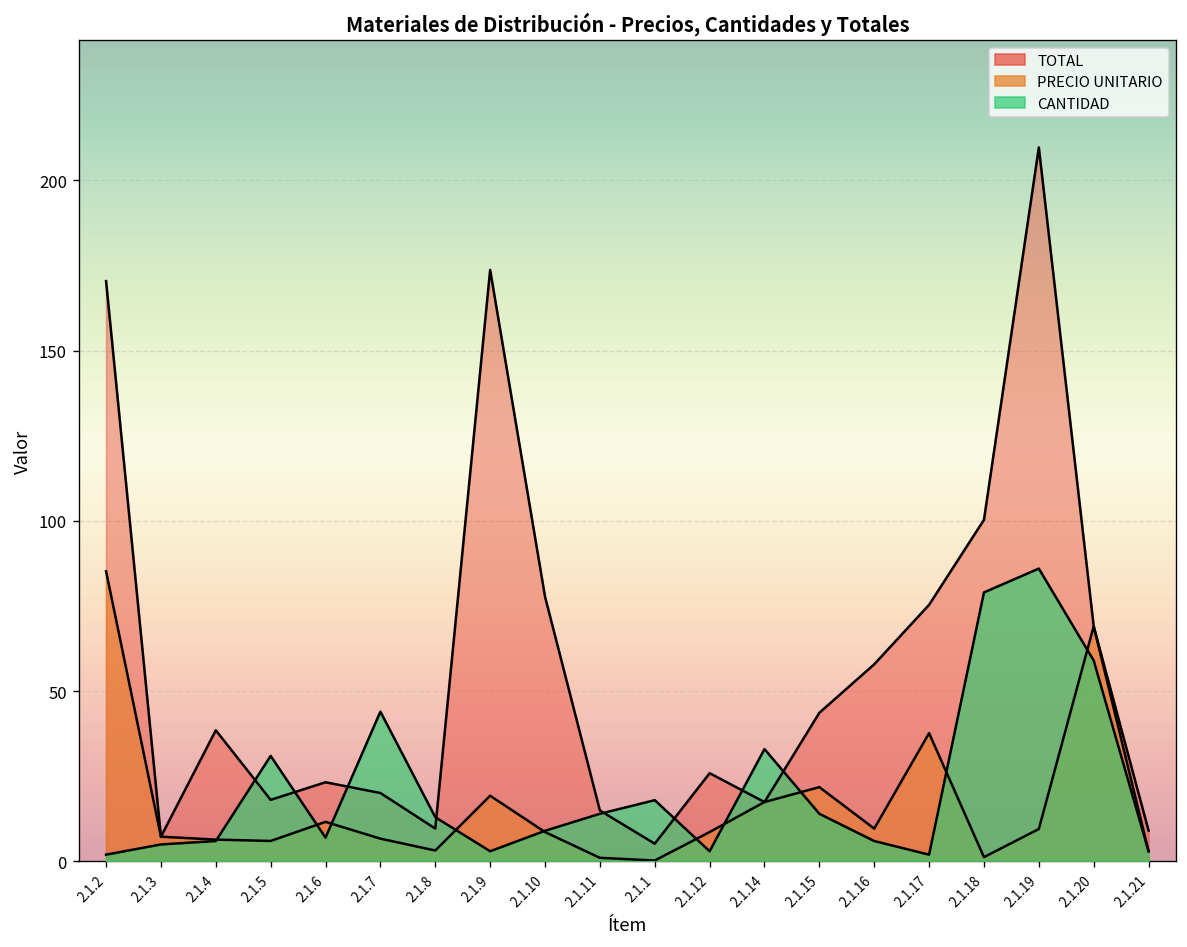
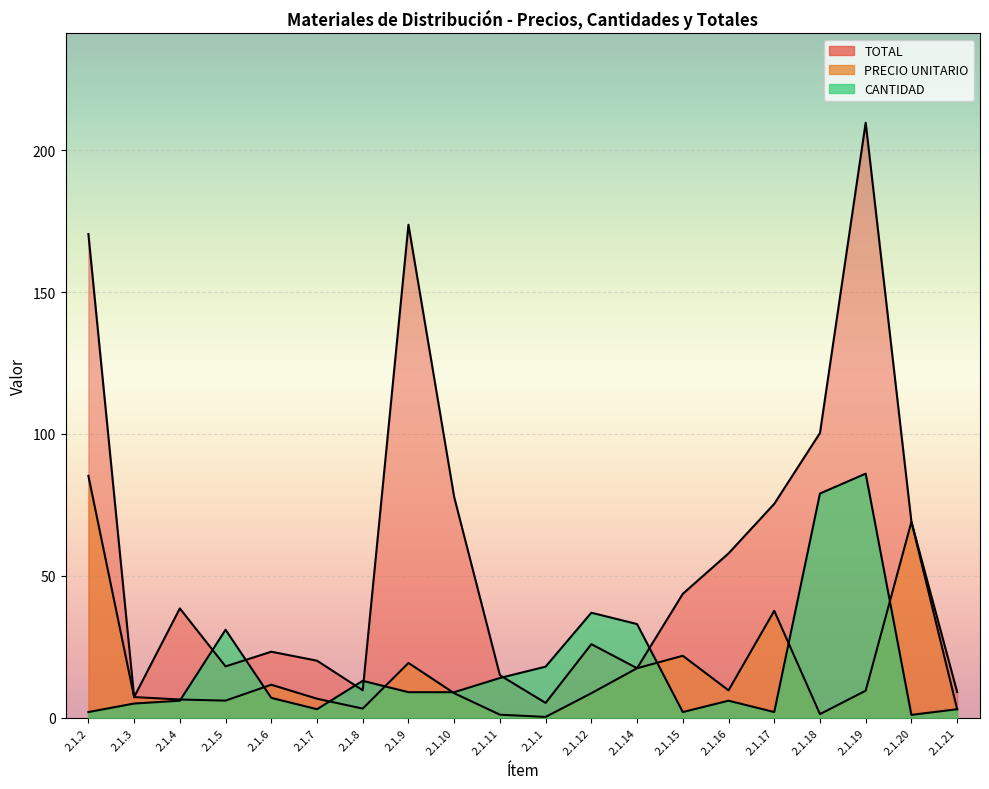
CANTIDAD, 2.1.7: 44 -> 3
CANTIDAD, 2.1.9: 3 -> 9
CANTIDAD, 2.1.12: 3 -> 37
CANTIDAD, 2.1.15: 14 -> 2
CANTIDAD, 2.1.20: 59 -> 1
